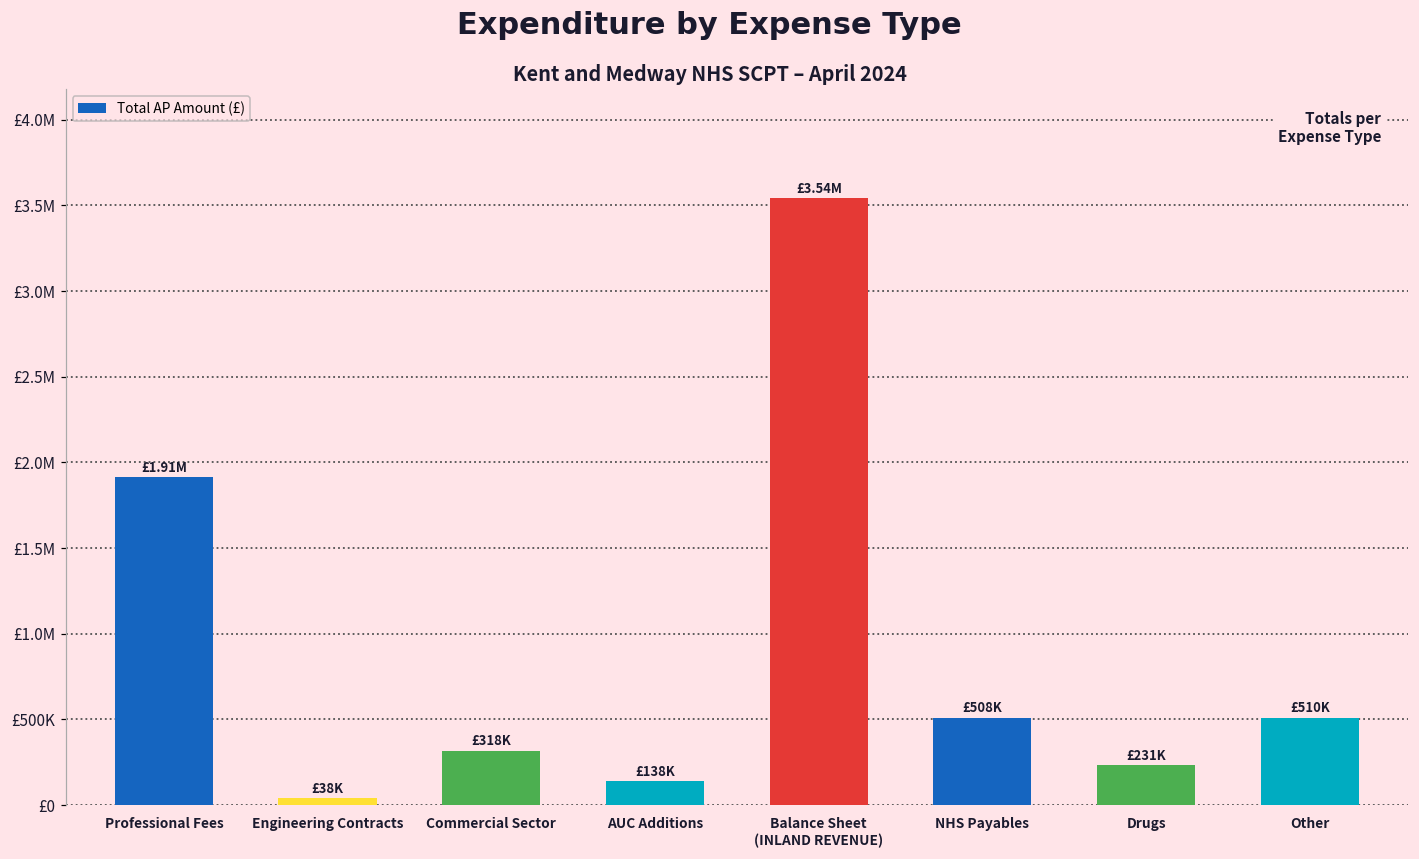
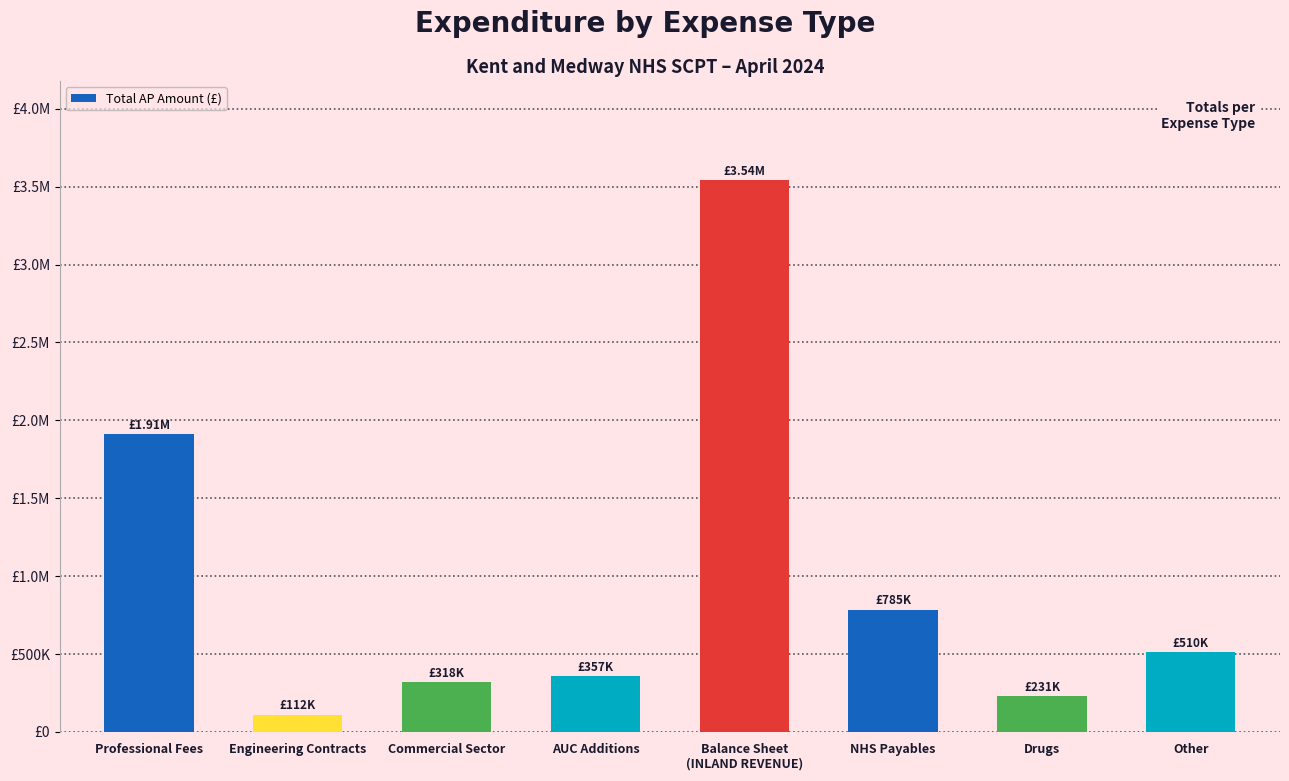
Engineering Contracts: £38K -> £112K
AUC Additions: £138K -> £357K
NHS Payables: £508K -> £785K
